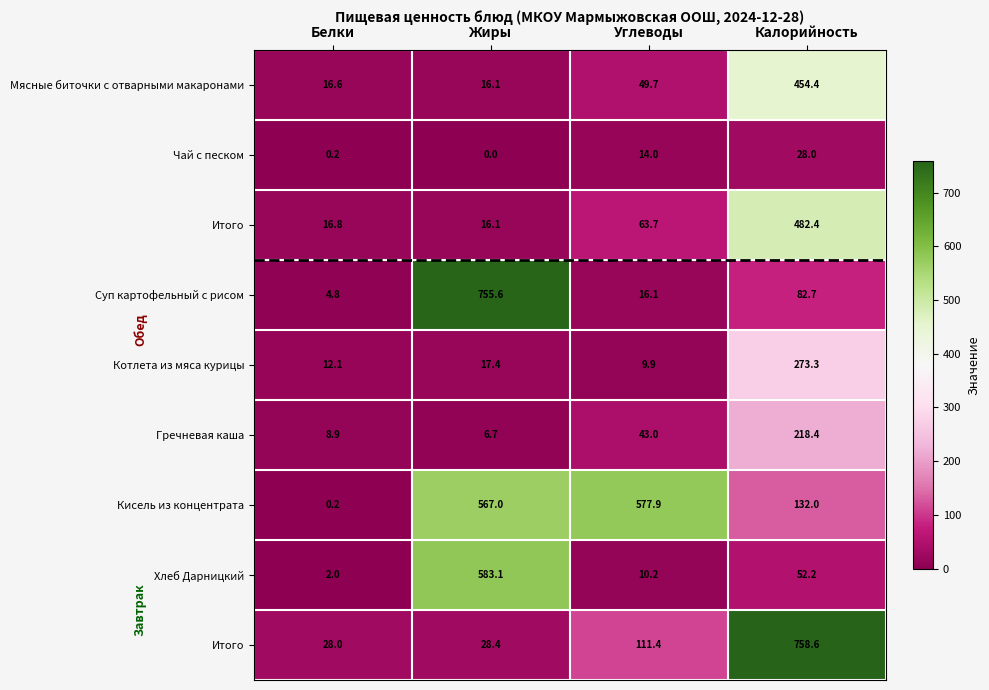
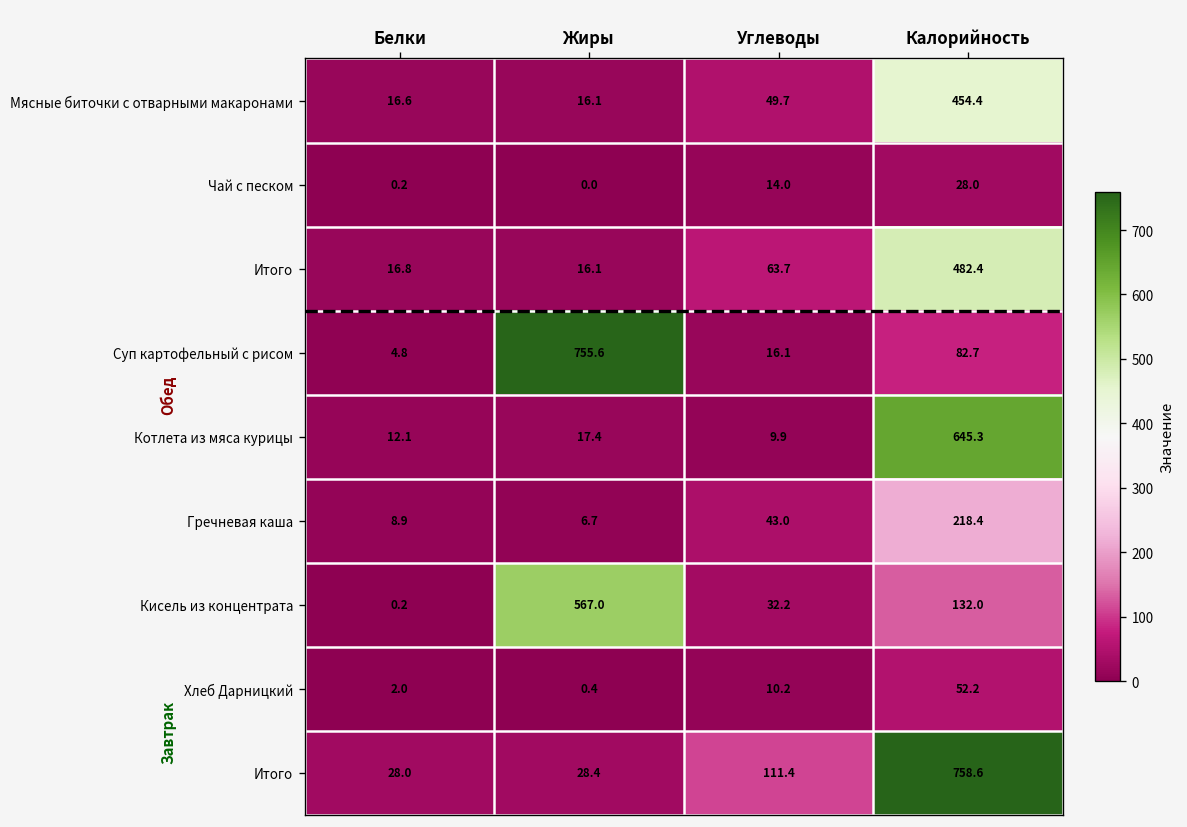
Котлета из мяса курицы, Калорийность: 273.3 -> 645.3
Кисель из концентрата, Углеводы: 577.9 -> 32.2
Хлеб Дарницкий, Жиры: 583.1 -> 0.4
